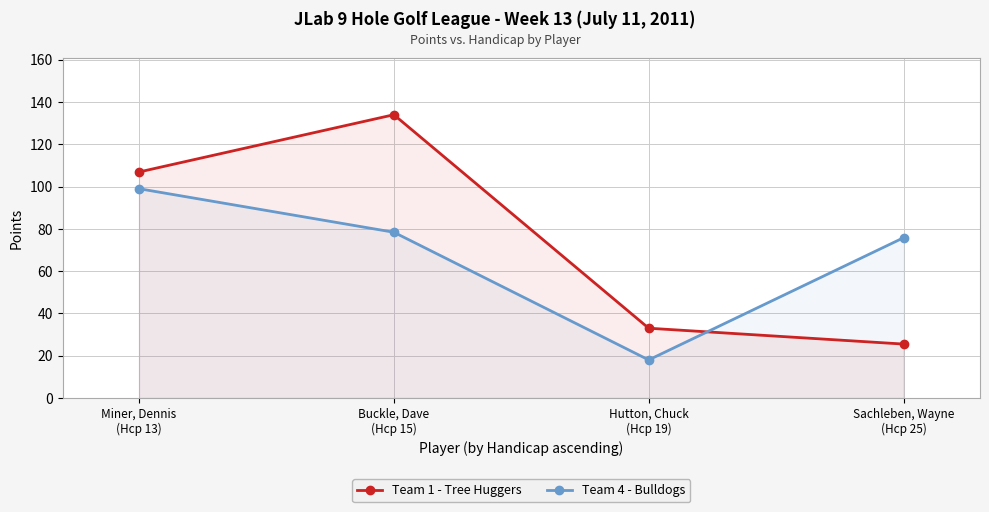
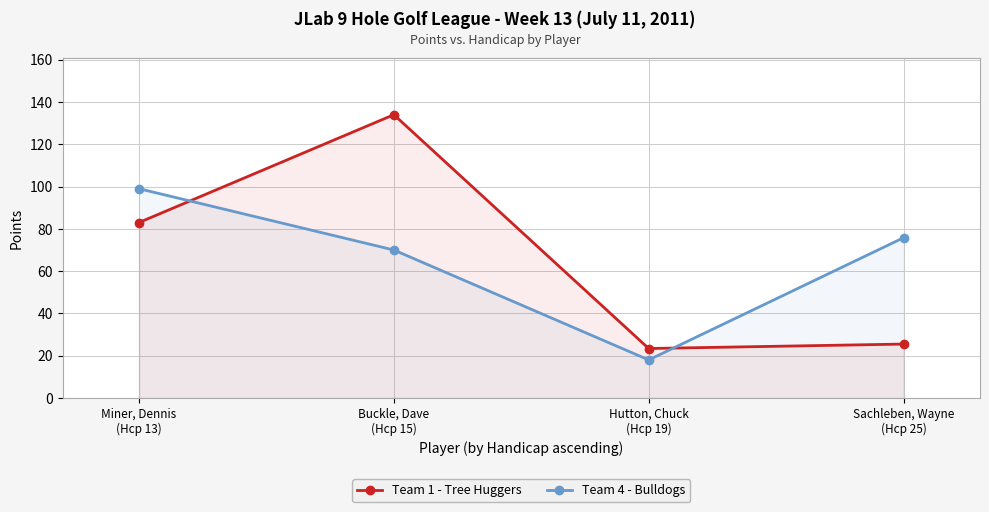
Team 1 - Tree Huggers, Miner, Dennis (Hcp 13): 107 -> 83
Team 4 - Bulldogs, Buckle, Dave (Hcp 15): 78 -> 70
Team 1 - Tree Huggers, Hutton, Chuck (Hcp 19): 33 -> 23
